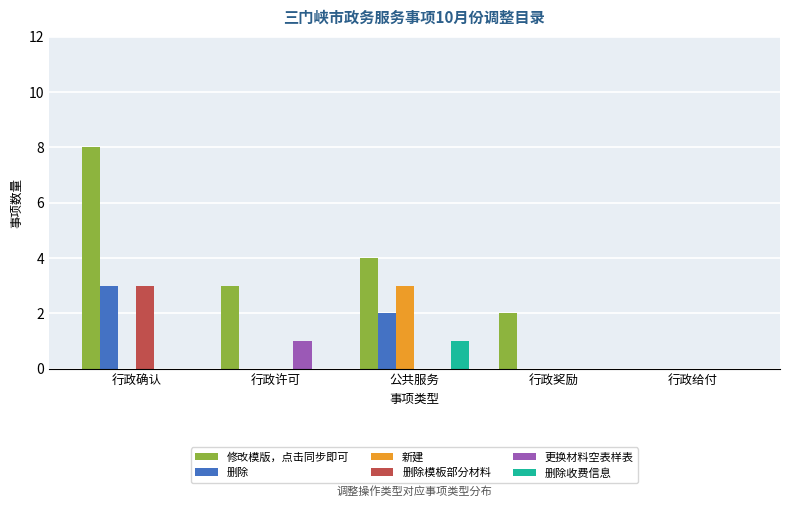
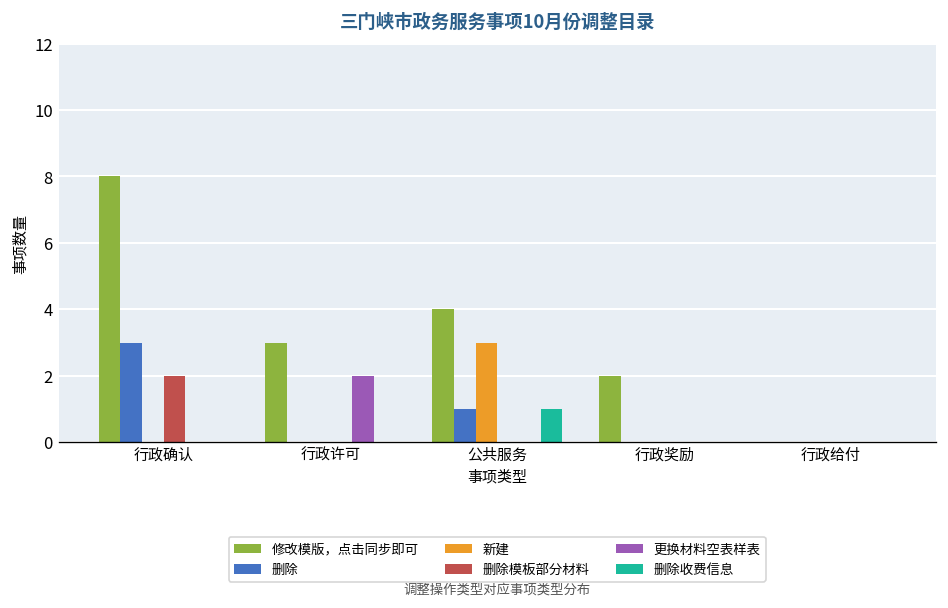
删除模板部分材料, 行政确认: 3 -> 2
更换材料空表样表, 行政许可: 1 -> 2
删除, 公共服务: 2 -> 1
